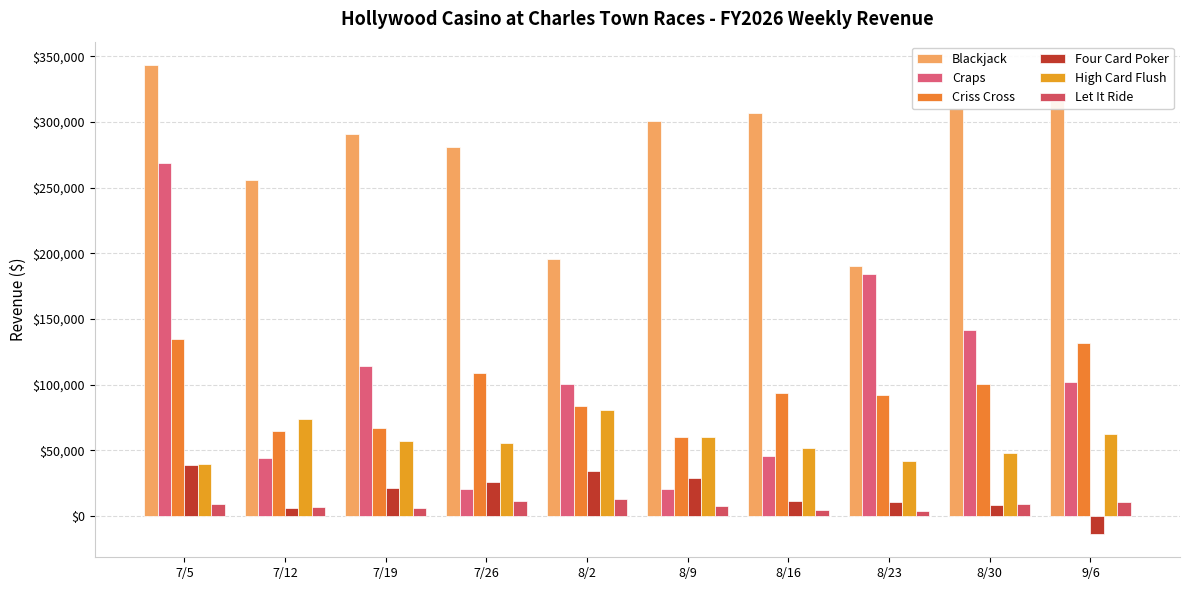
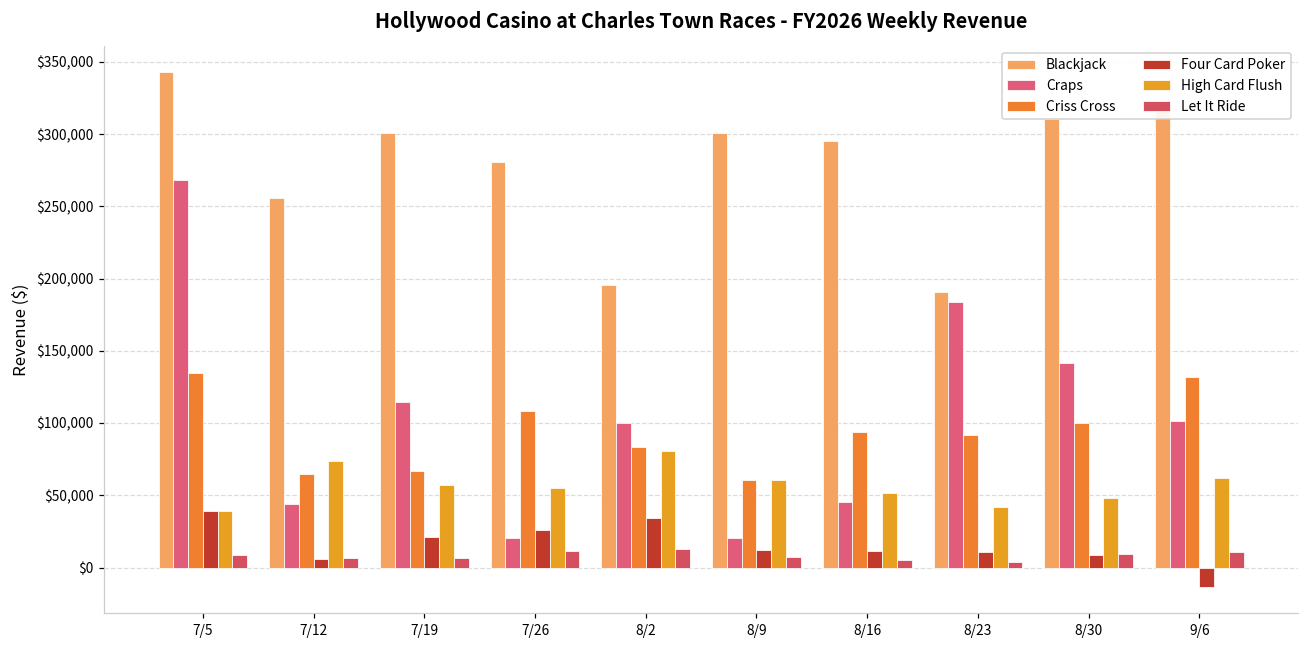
Blackjack, 7/19: $291,000 -> $301,000
Four Card Poker, 8/9: $29,000 -> $12,000
Blackjack, 8/16: $307,000 -> $295,000
